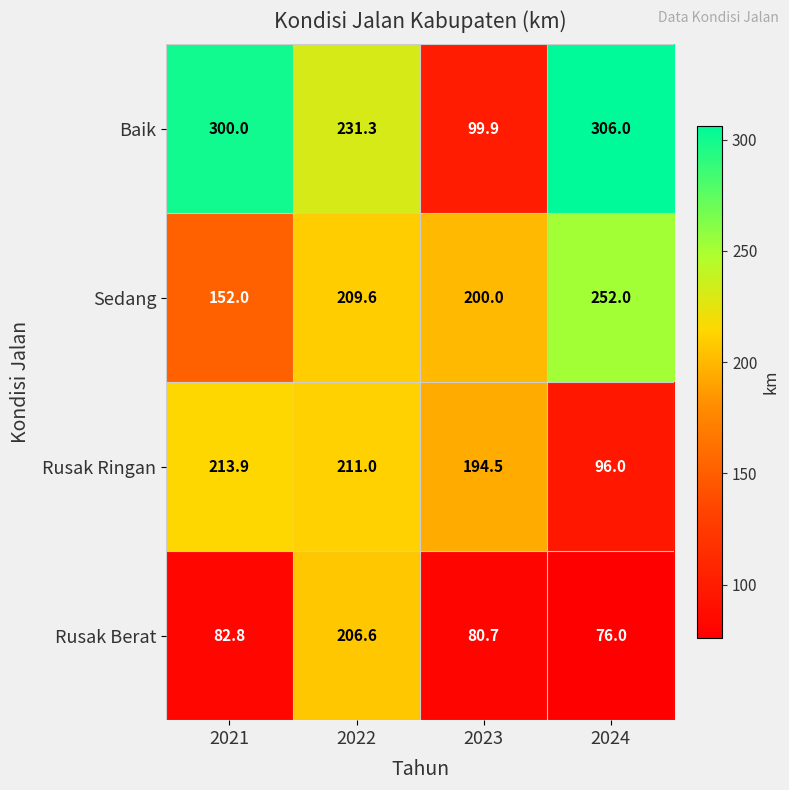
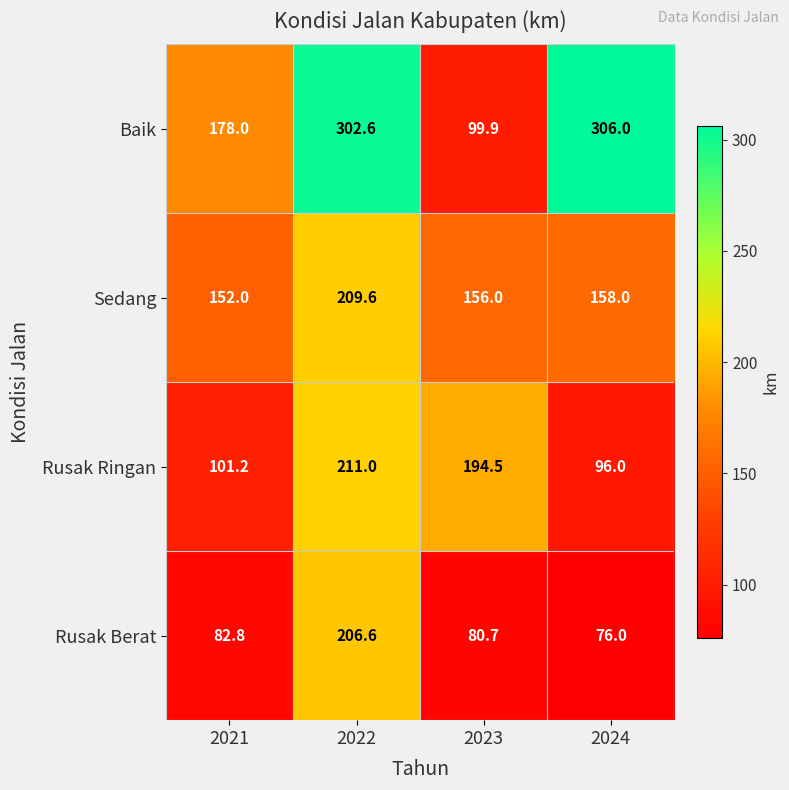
Baik, 2021: 300.0 -> 178.0
Baik, 2022: 231.3 -> 302.6
Sedang, 2023: 200.0 -> 156.0
Sedang, 2024: 252.0 -> 158.0
Rusak Ringan, 2021: 213.9 -> 101.2
